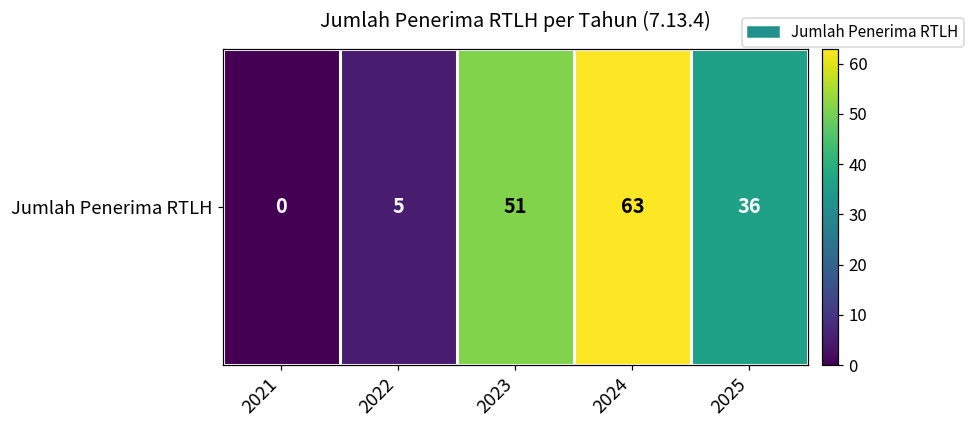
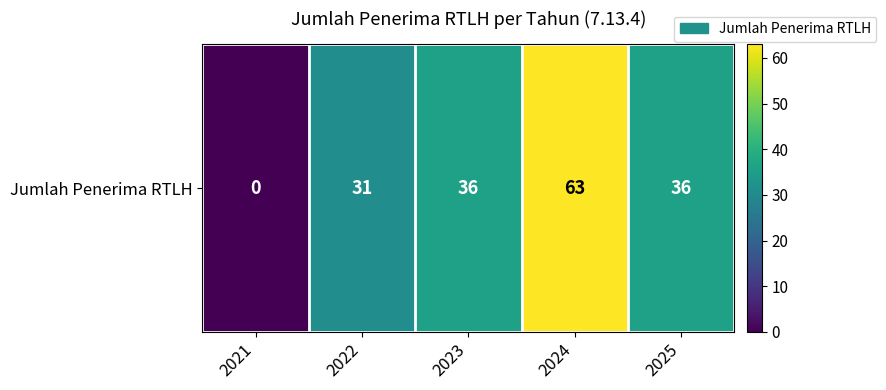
Jumlah Penerima RTLH, 2022: 5 -> 31
Jumlah Penerima RTLH, 2023: 51 -> 36
